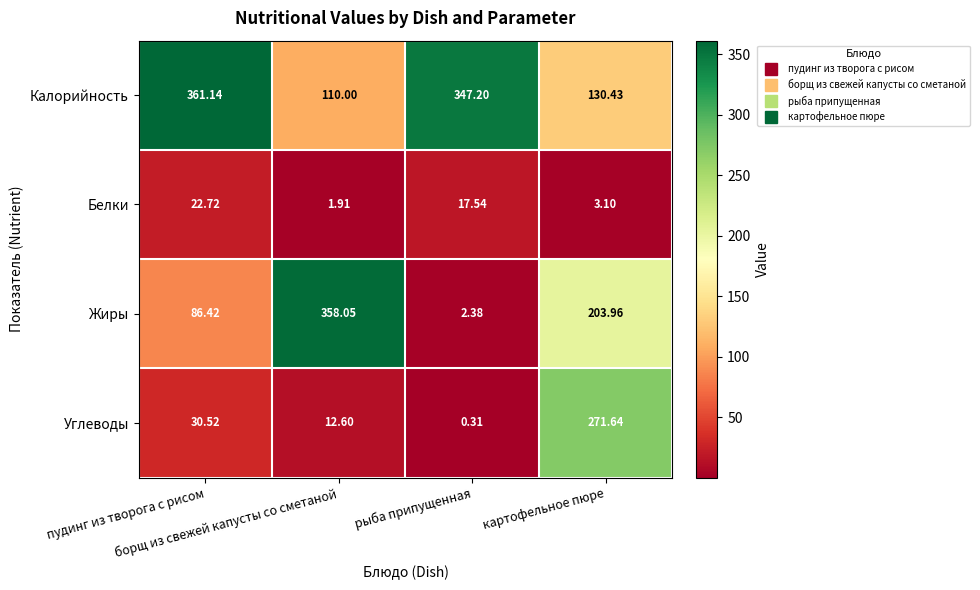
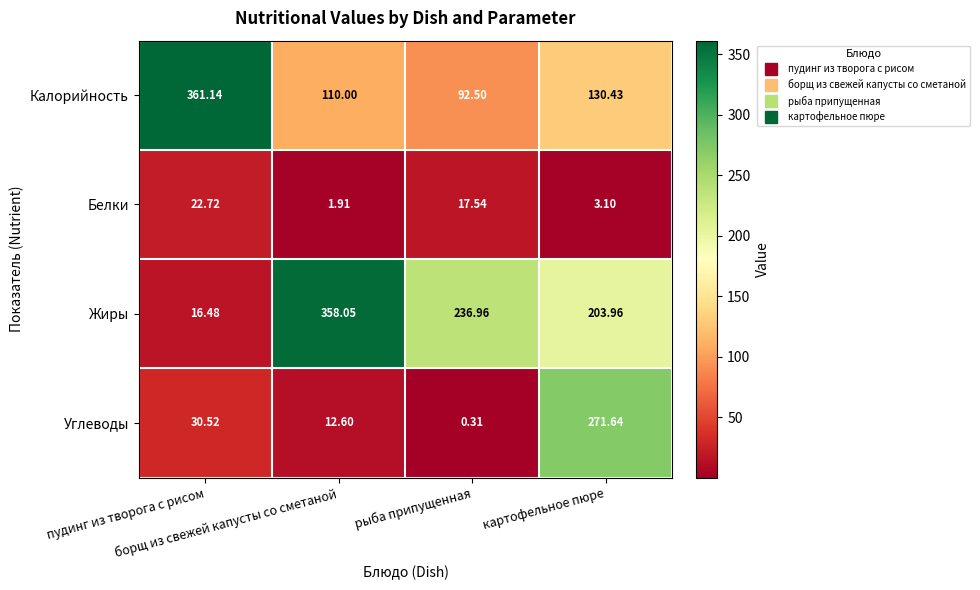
Калорийность, рыба припущенная: 347.20 -> 92.50
Жиры, пудинг из творога с рисом: 86.42 -> 16.48
Жиры, рыба припущенная: 2.38 -> 236.96
